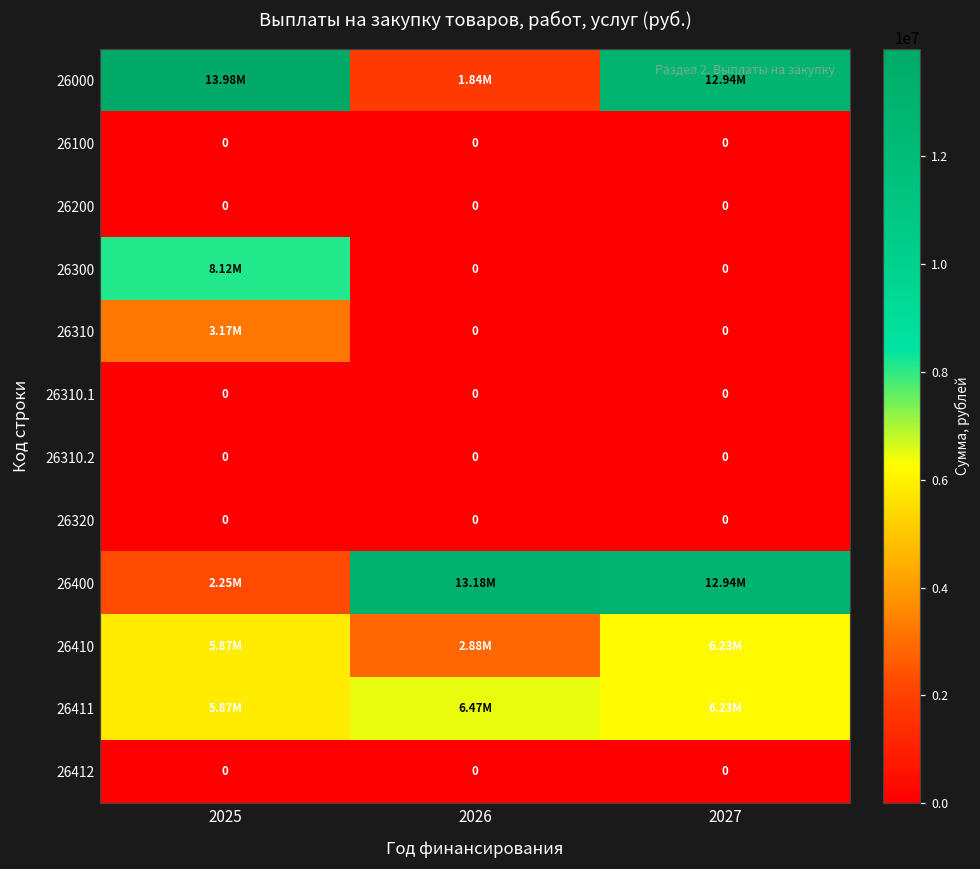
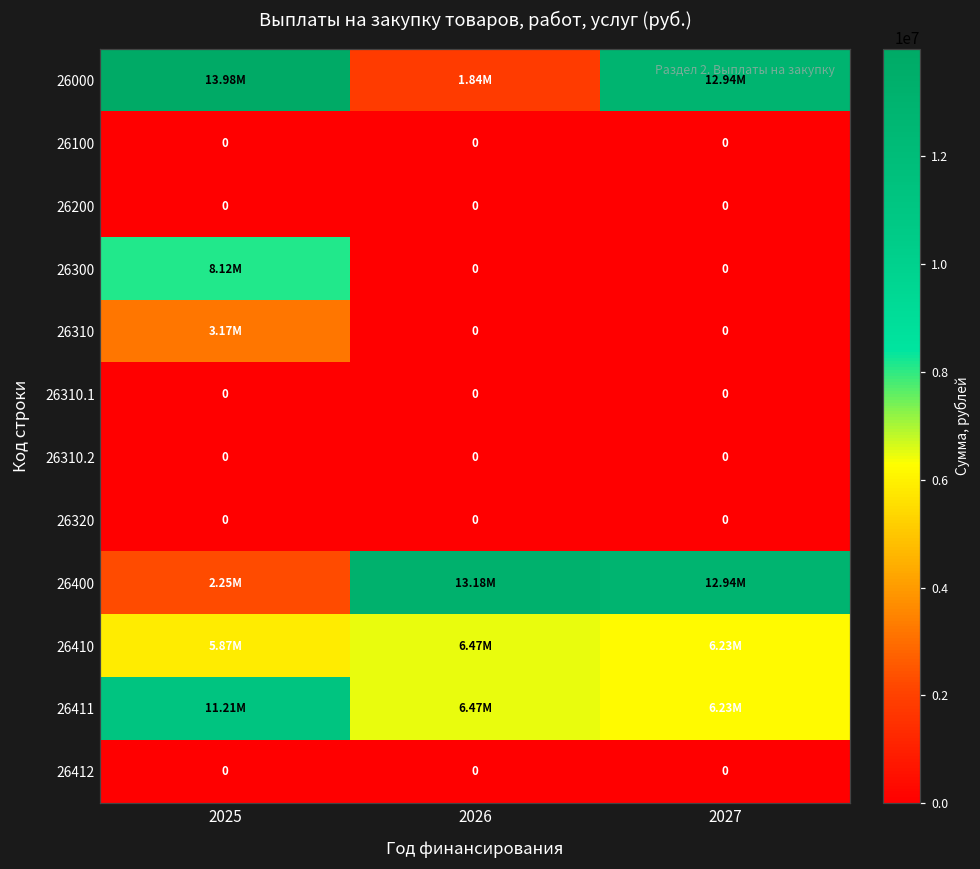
26410, 2026: 2.88M -> 6.47M
26411, 2025: 5.87M -> 11.21M
